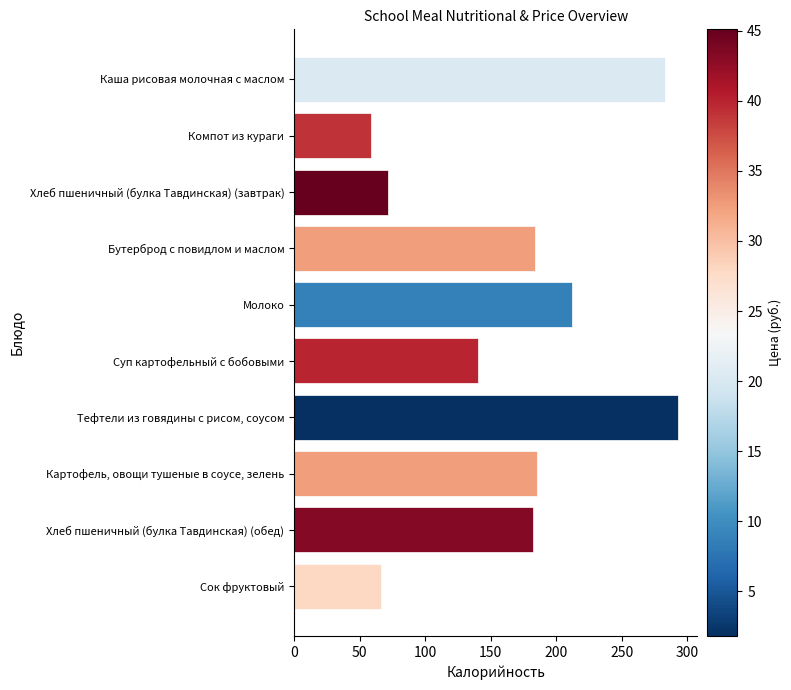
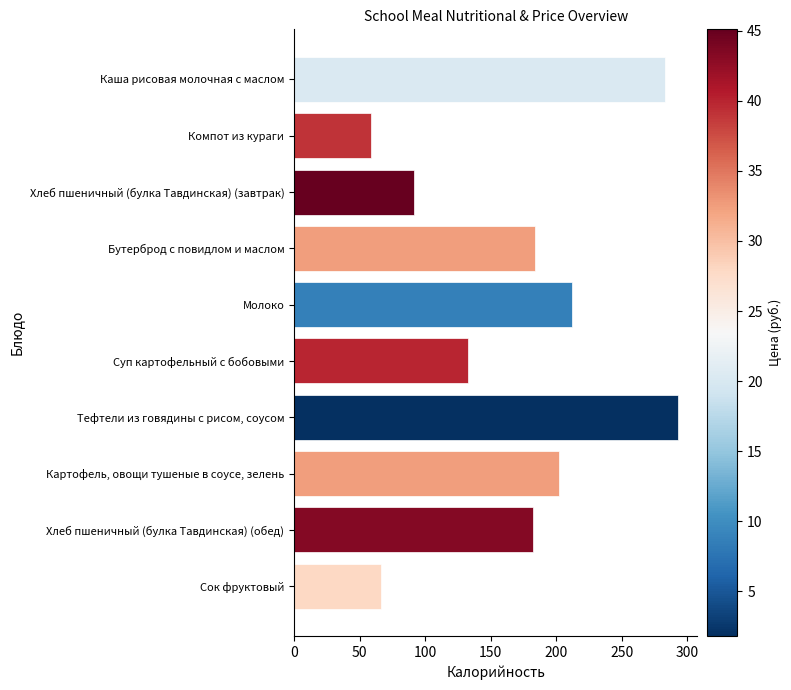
Хлеб пшеничный (булка Тавдинская) (завтрак): 72 -> 92
Суп картофельный с бобовыми: 140 -> 133
Картофель, овощи тушеные в соусе, зелень: 185 -> 202
